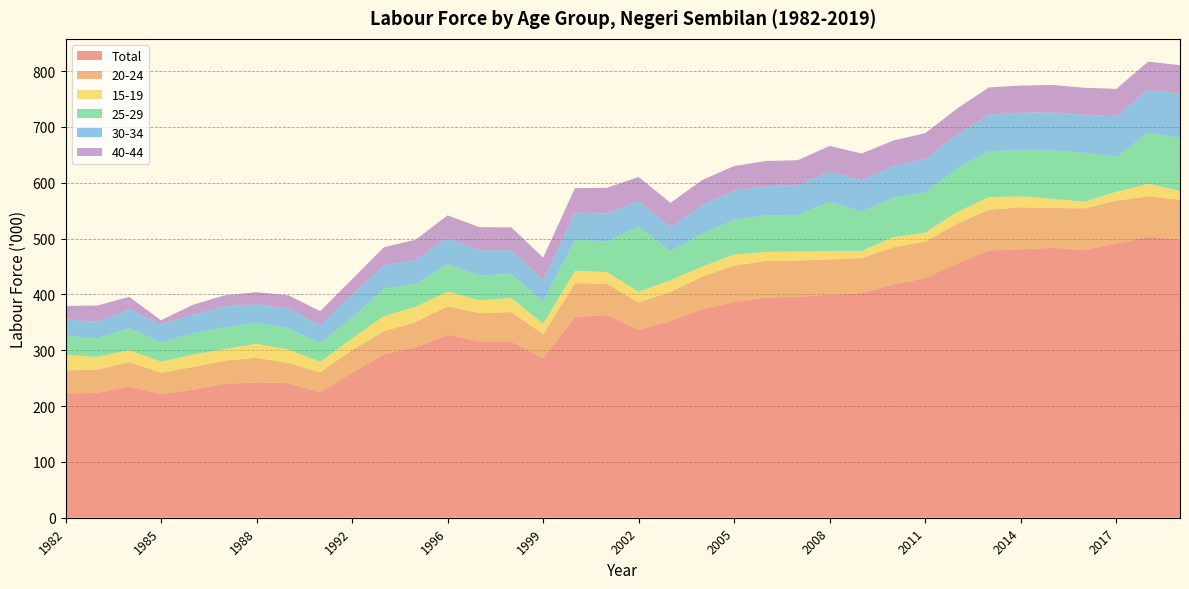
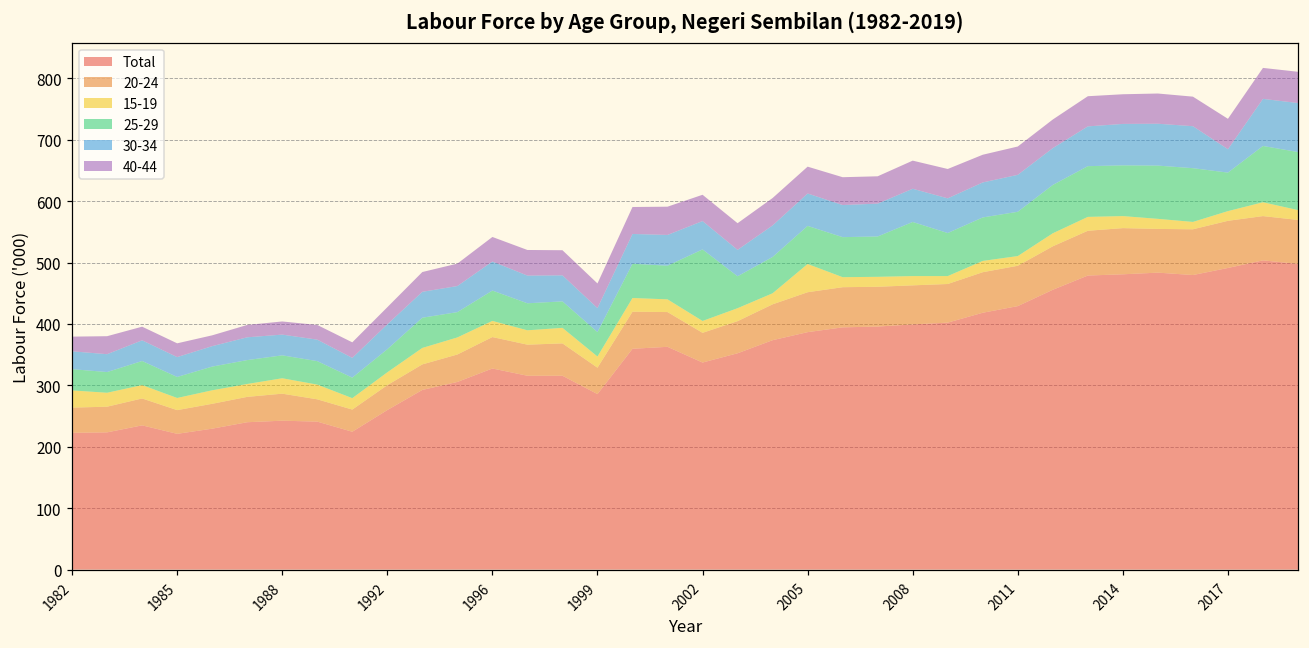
40-44, 1985: 10 -> 20
15-19, 2005: 20 -> 50
30-34, 2017: 70 -> 40
